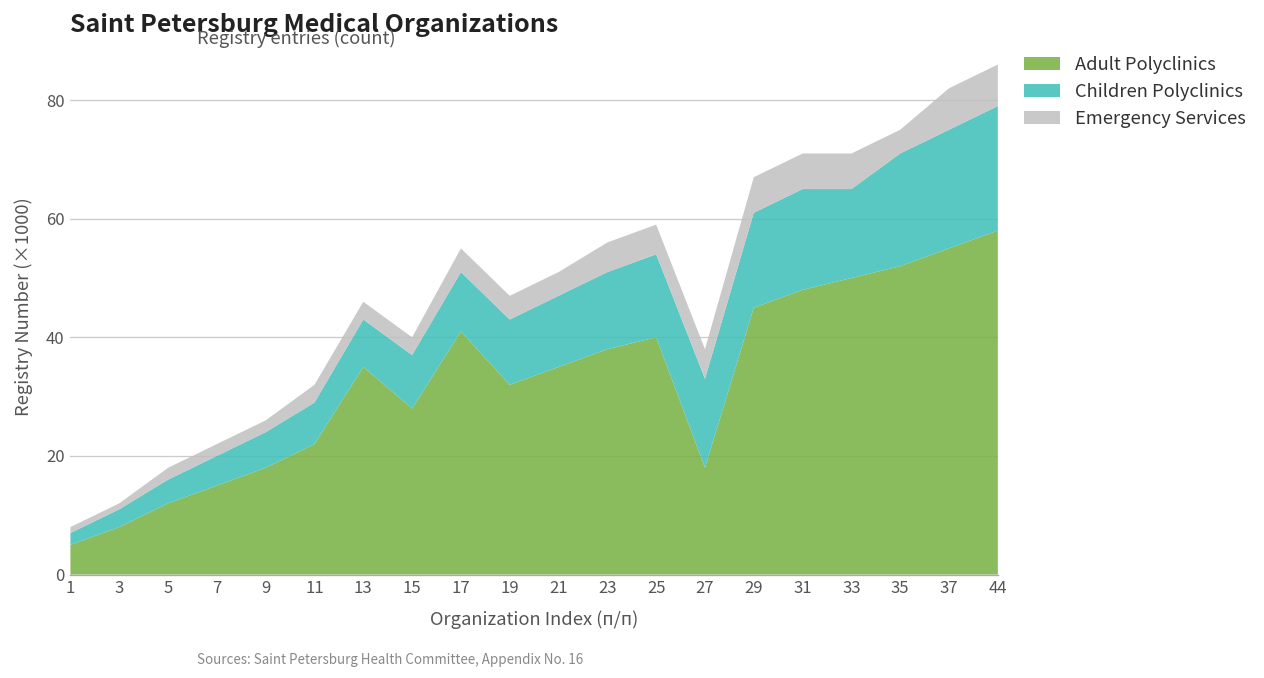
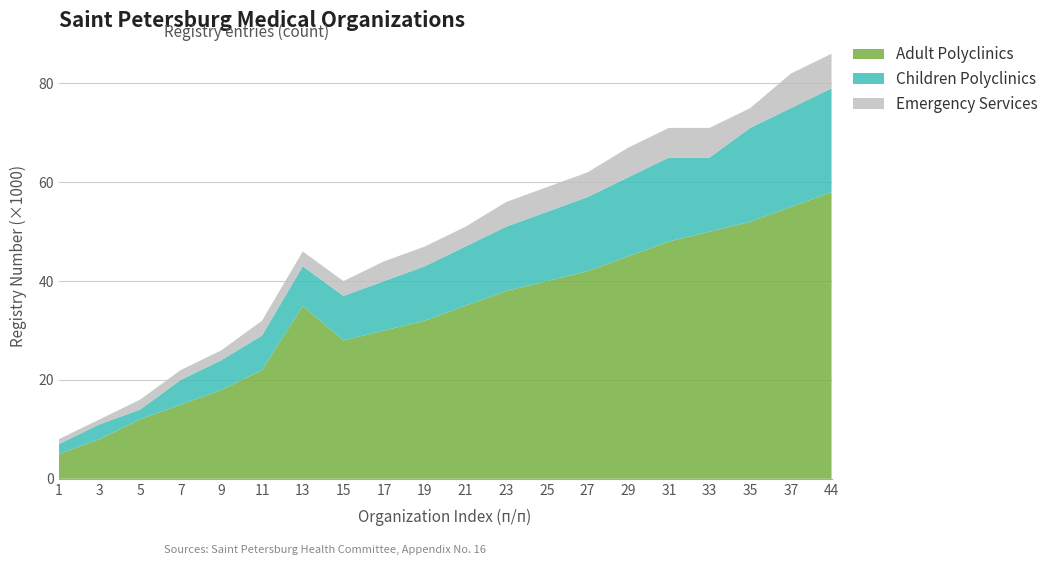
Children Polyclinics, 5: 4 -> 2
Adult Polyclinics, 17: 41 -> 30
Adult Polyclinics, 27: 18 -> 42
